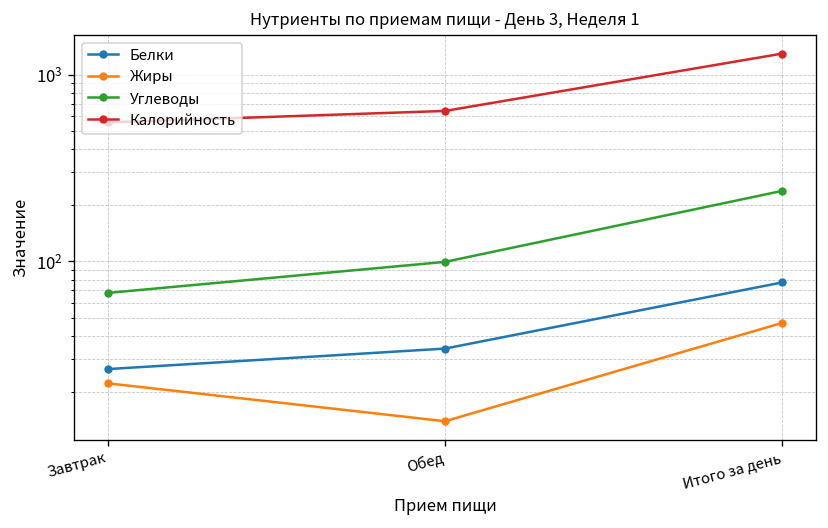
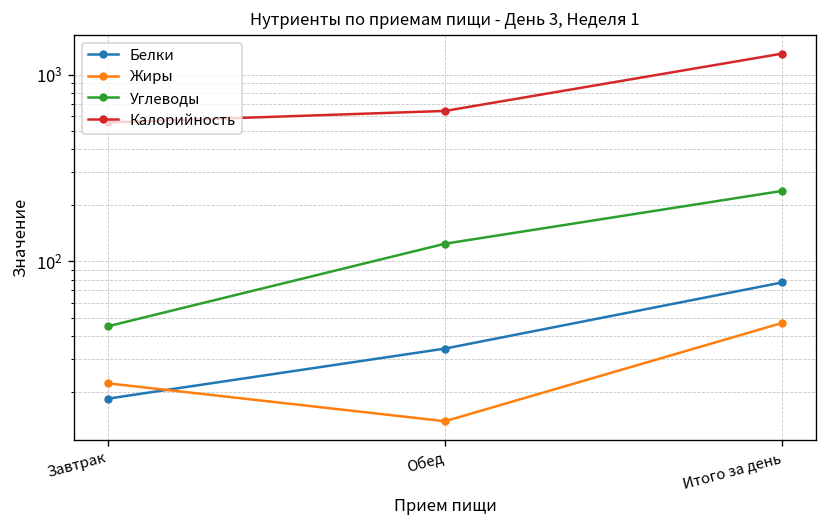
Белки, Завтрак: 27 -> 18
Углеводы, Завтрак: 70 -> 45
Углеводы, Обед: 100 -> 120
